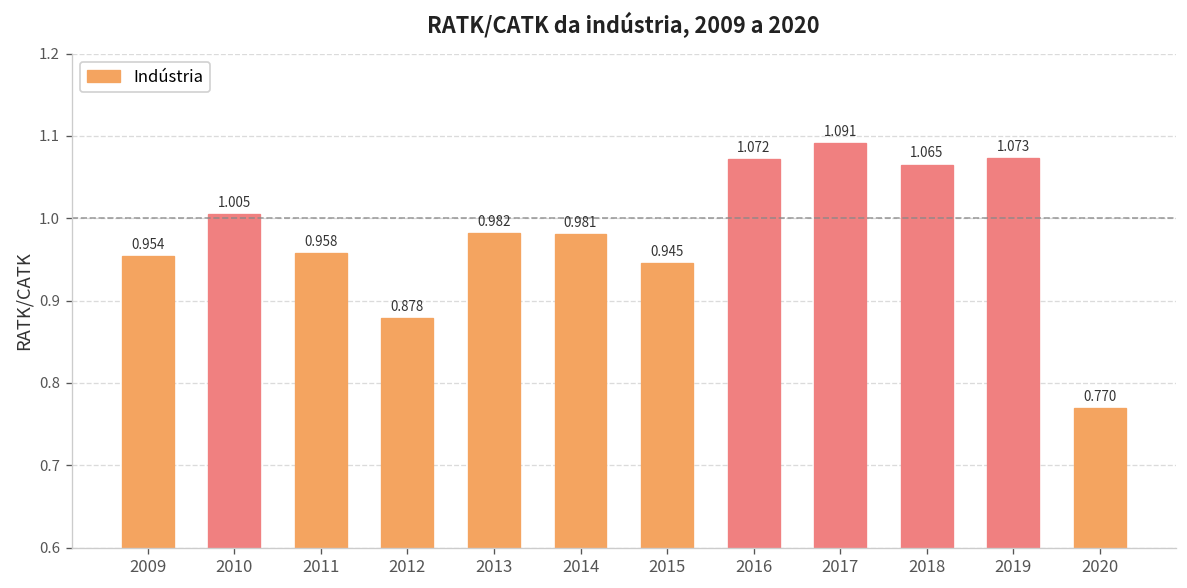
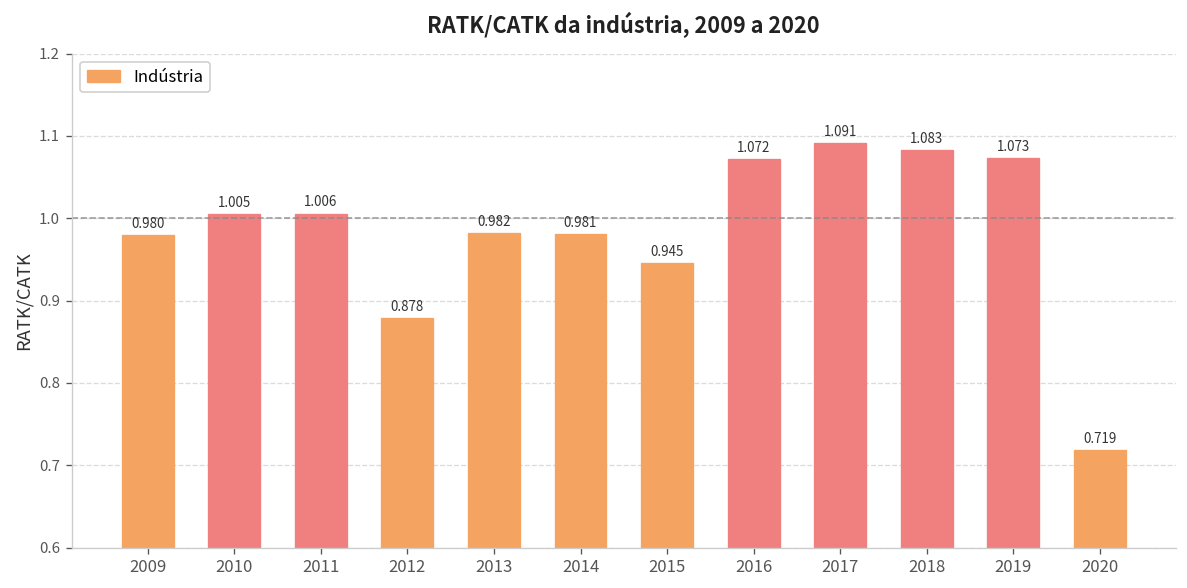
2009: 0.954 -> 0.980
2011: 0.958 -> 1.006
2018: 1.065 -> 1.083
2020: 0.770 -> 0.719
